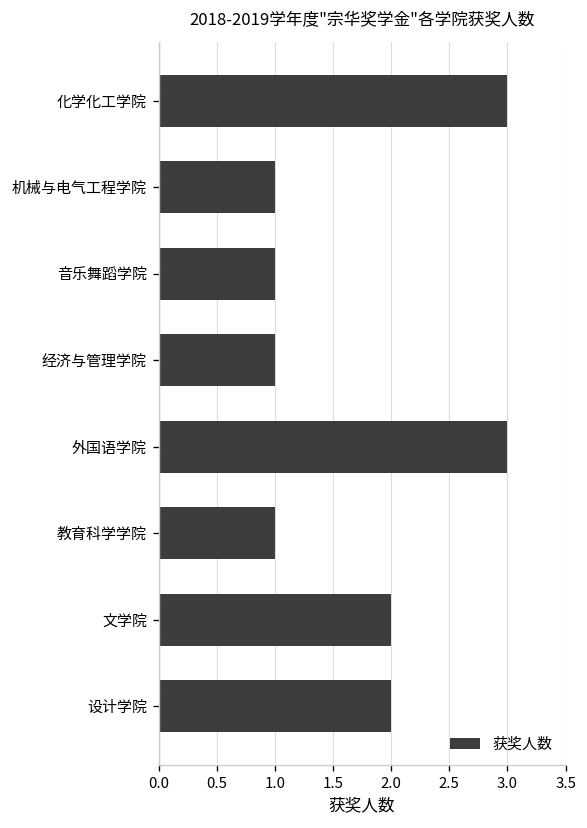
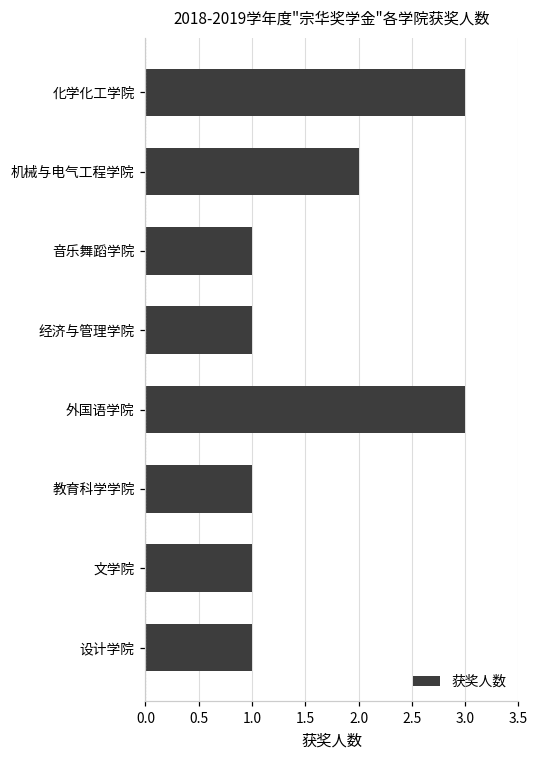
机械与电气工程学院: 1 -> 2
文学院: 2 -> 1
设计学院: 2 -> 1
